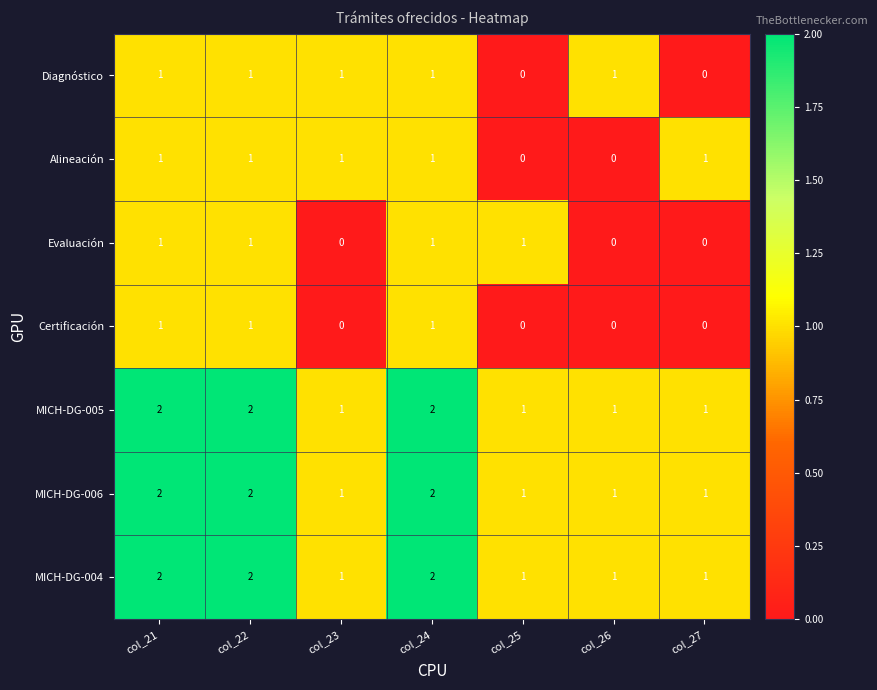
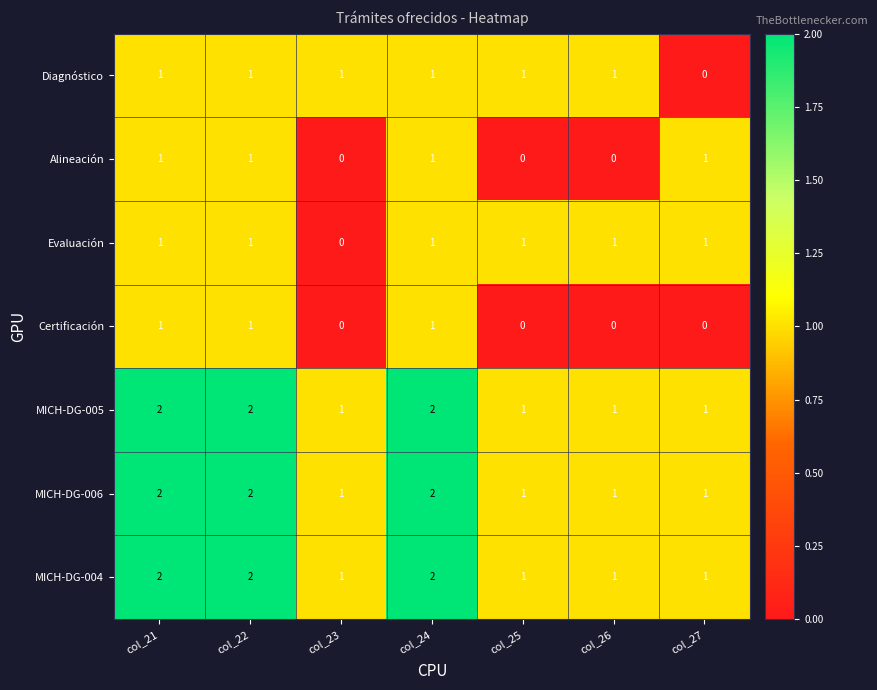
Diagnóstico, col_25: 0 -> 1
Alineación, col_23: 1 -> 0
Evaluación, col_26: 0 -> 1
Evaluación, col_27: 0 -> 1
